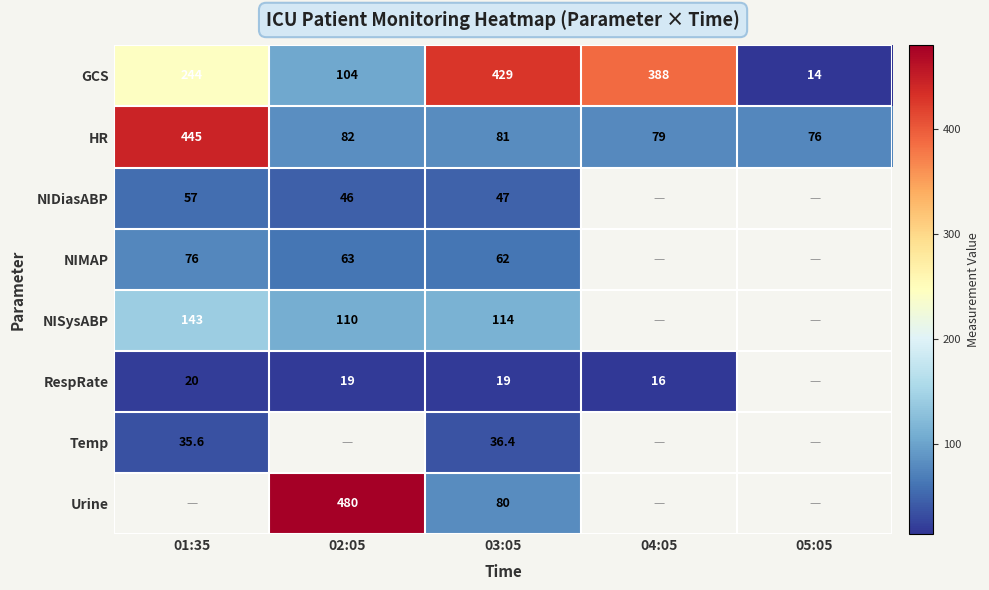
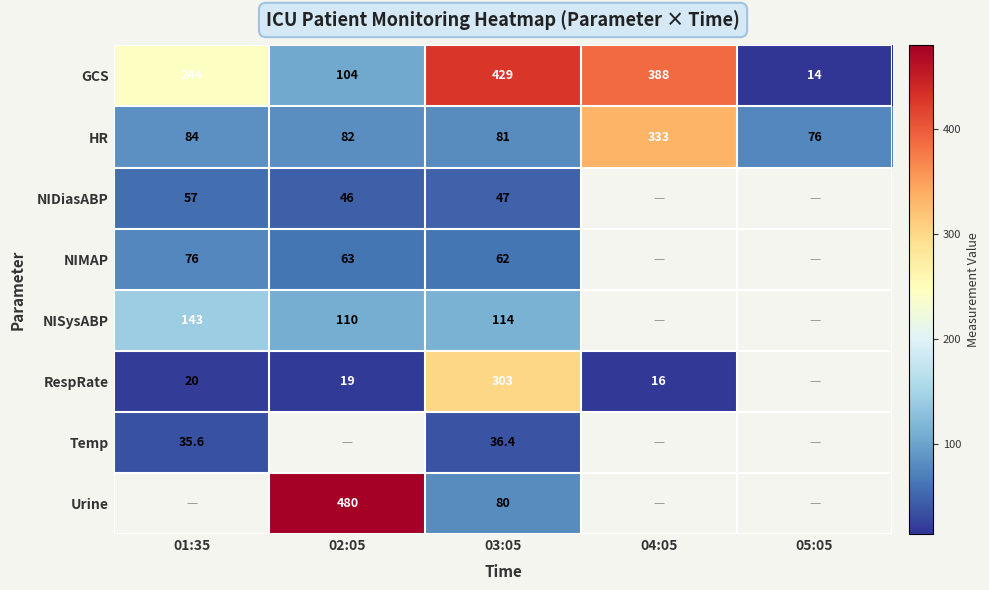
HR, 01:35: 445 -> 84
HR, 04:05: 79 -> 333
RespRate, 03:05: 19 -> 303
